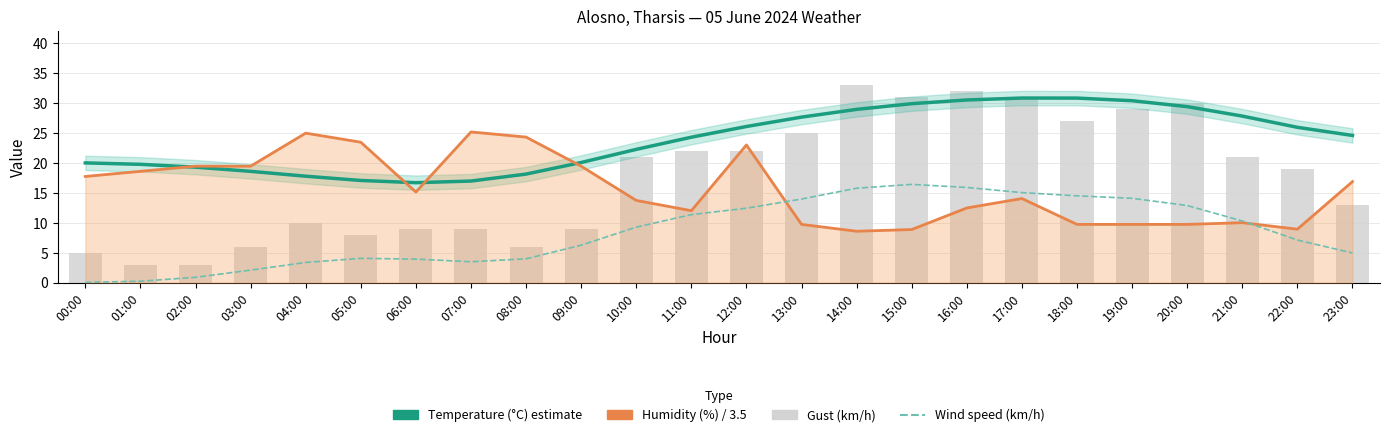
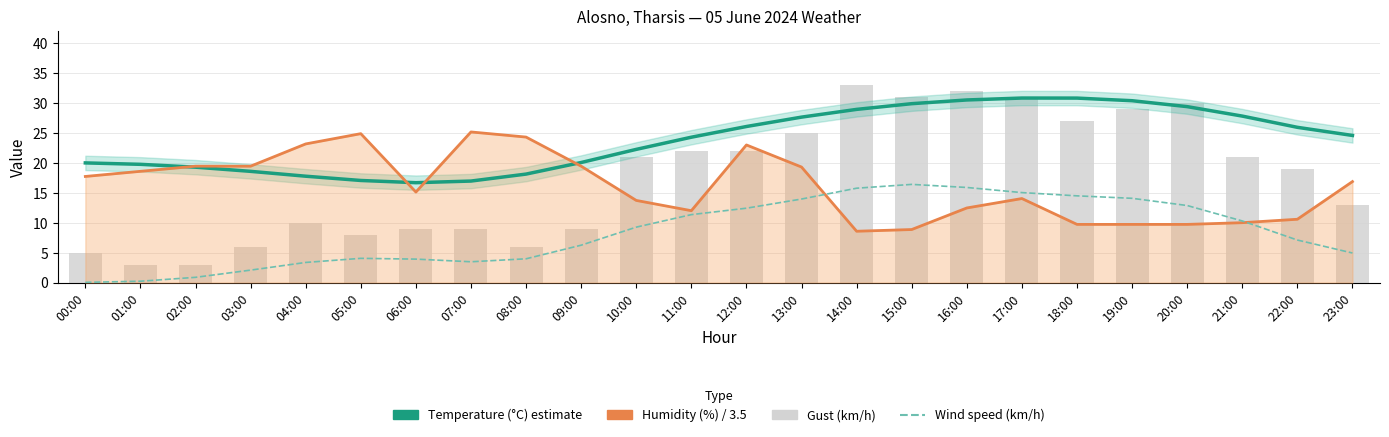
Humidity (%) / 3.5, 04:00: 25 -> 23
Humidity (%) / 3.5, 05:00: 23 -> 25
Humidity (%) / 3.5, 13:00: 10 -> 19
Humidity (%) / 3.5, 22:00: 9 -> 11
